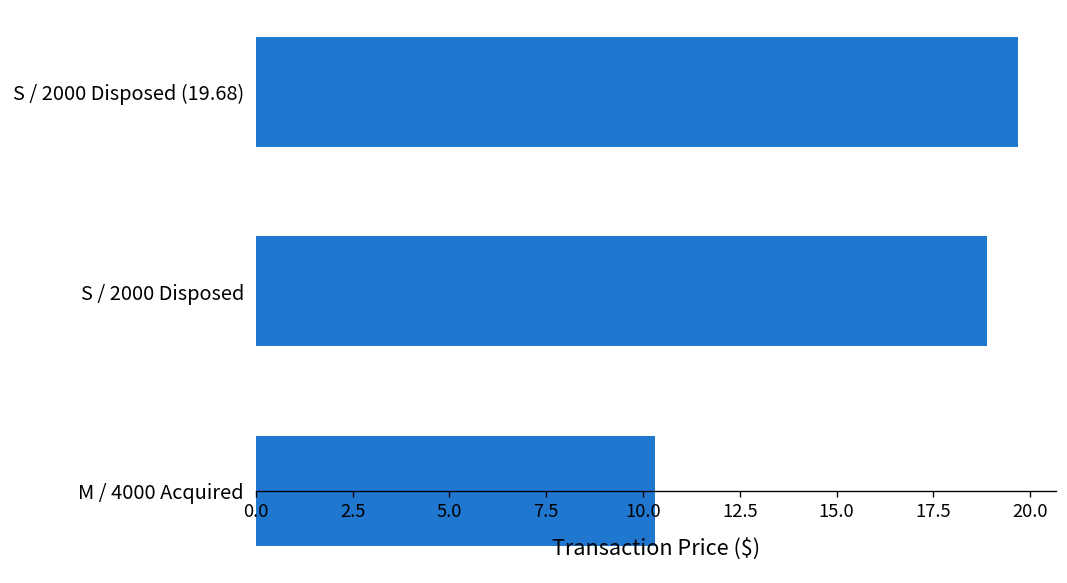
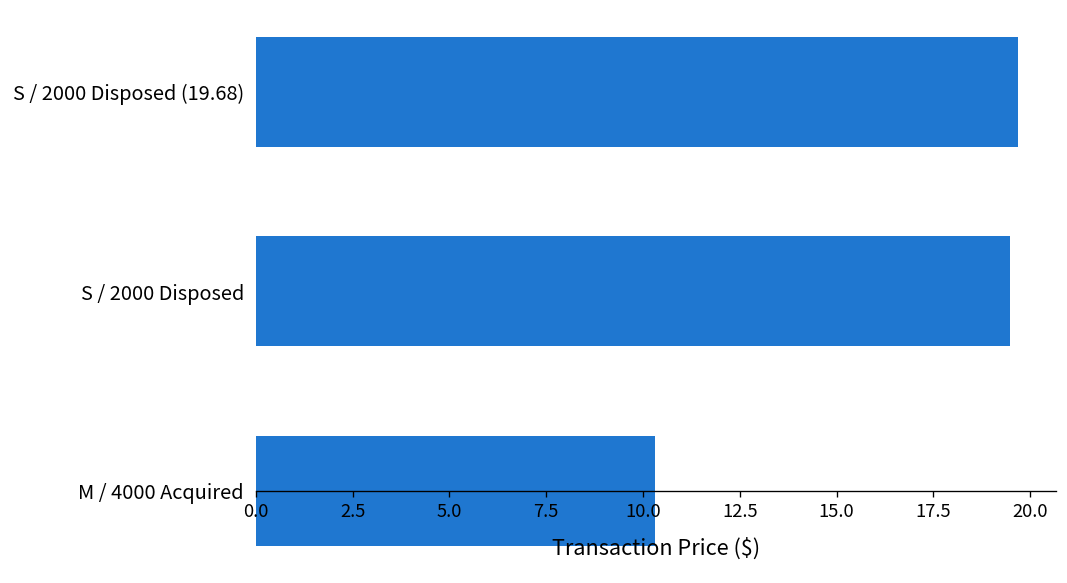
S / 2000 Disposed: 18.9 -> 19.5
